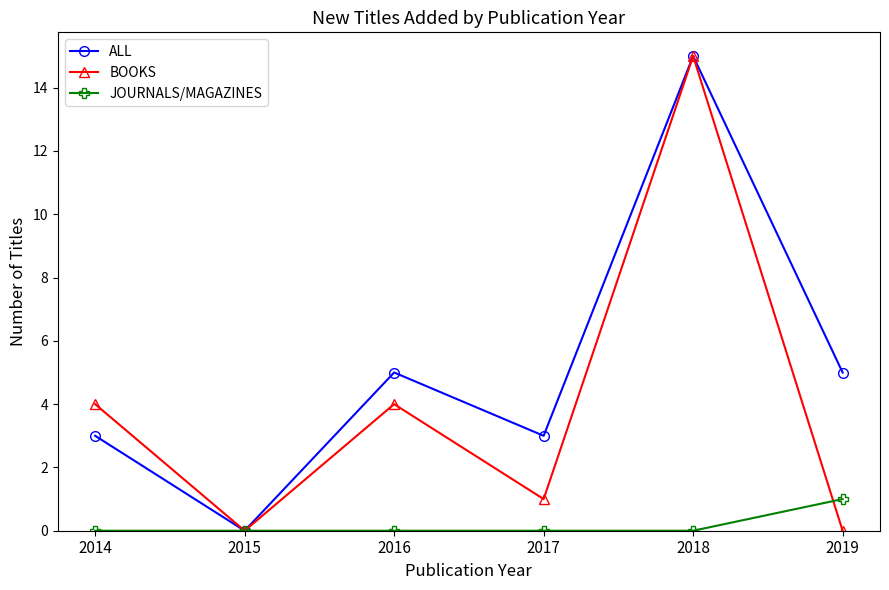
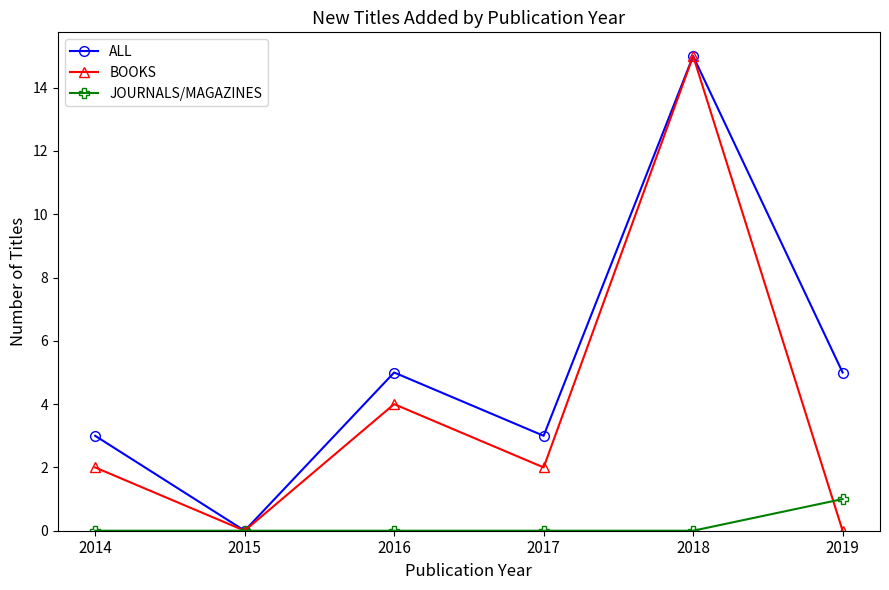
BOOKS, 2014: 4 -> 2
BOOKS, 2017: 1 -> 2
